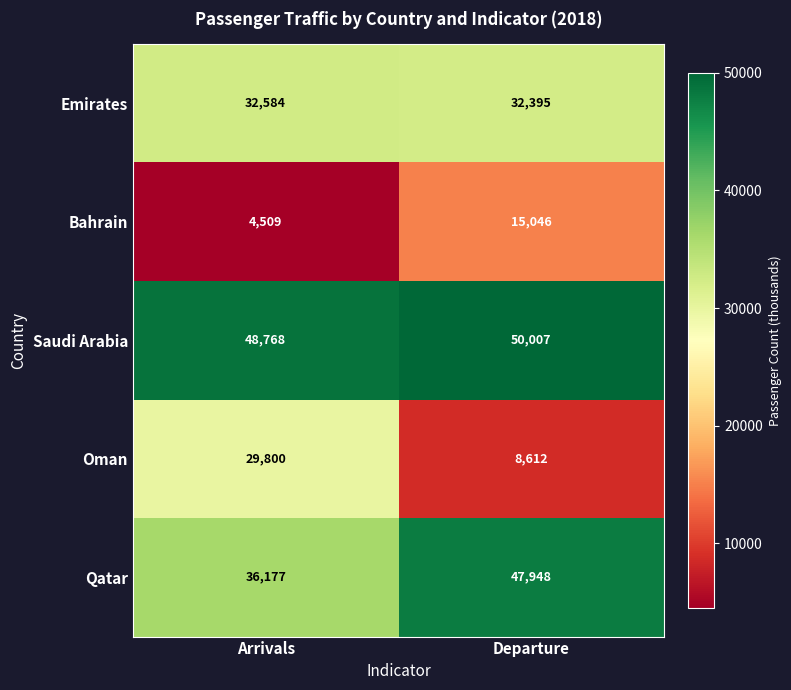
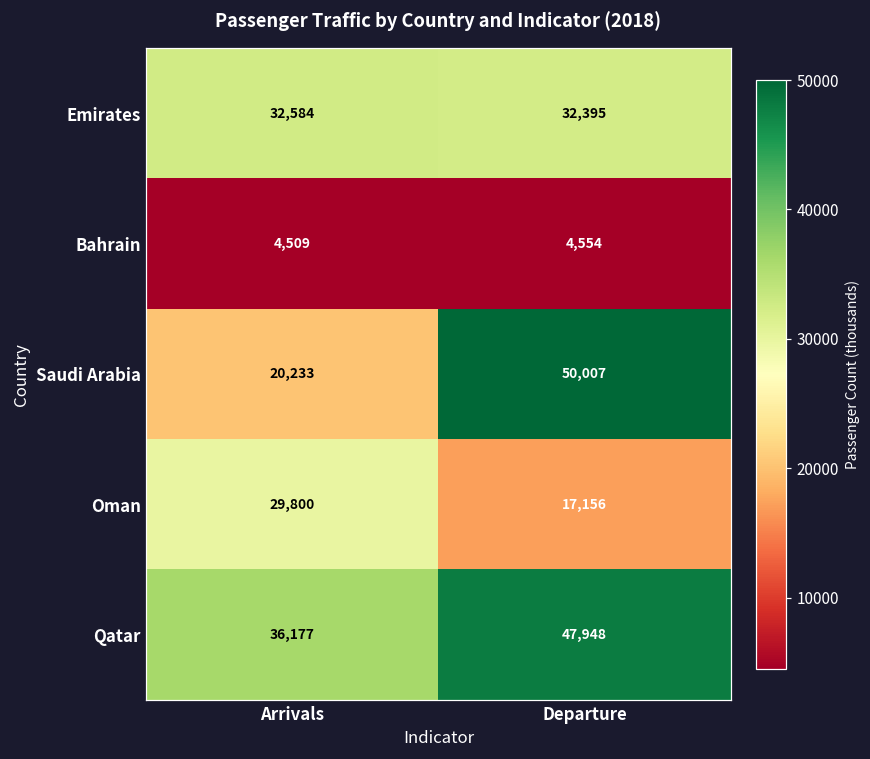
Bahrain, Departure: 15,046 -> 4,554
Saudi Arabia, Arrivals: 48,768 -> 20,233
Oman, Departure: 8,612 -> 17,156
